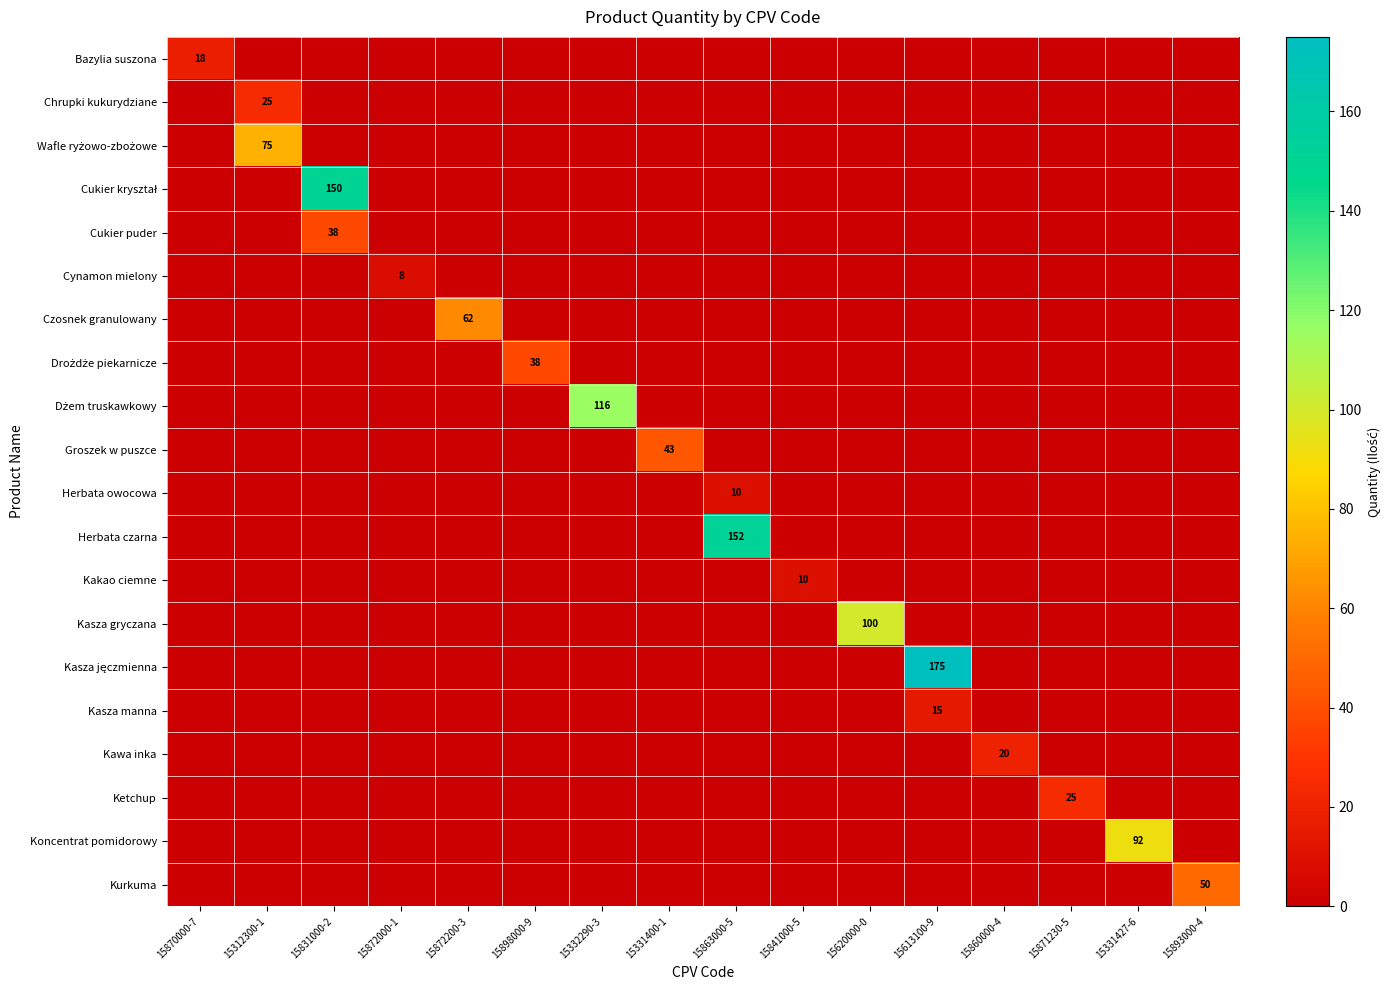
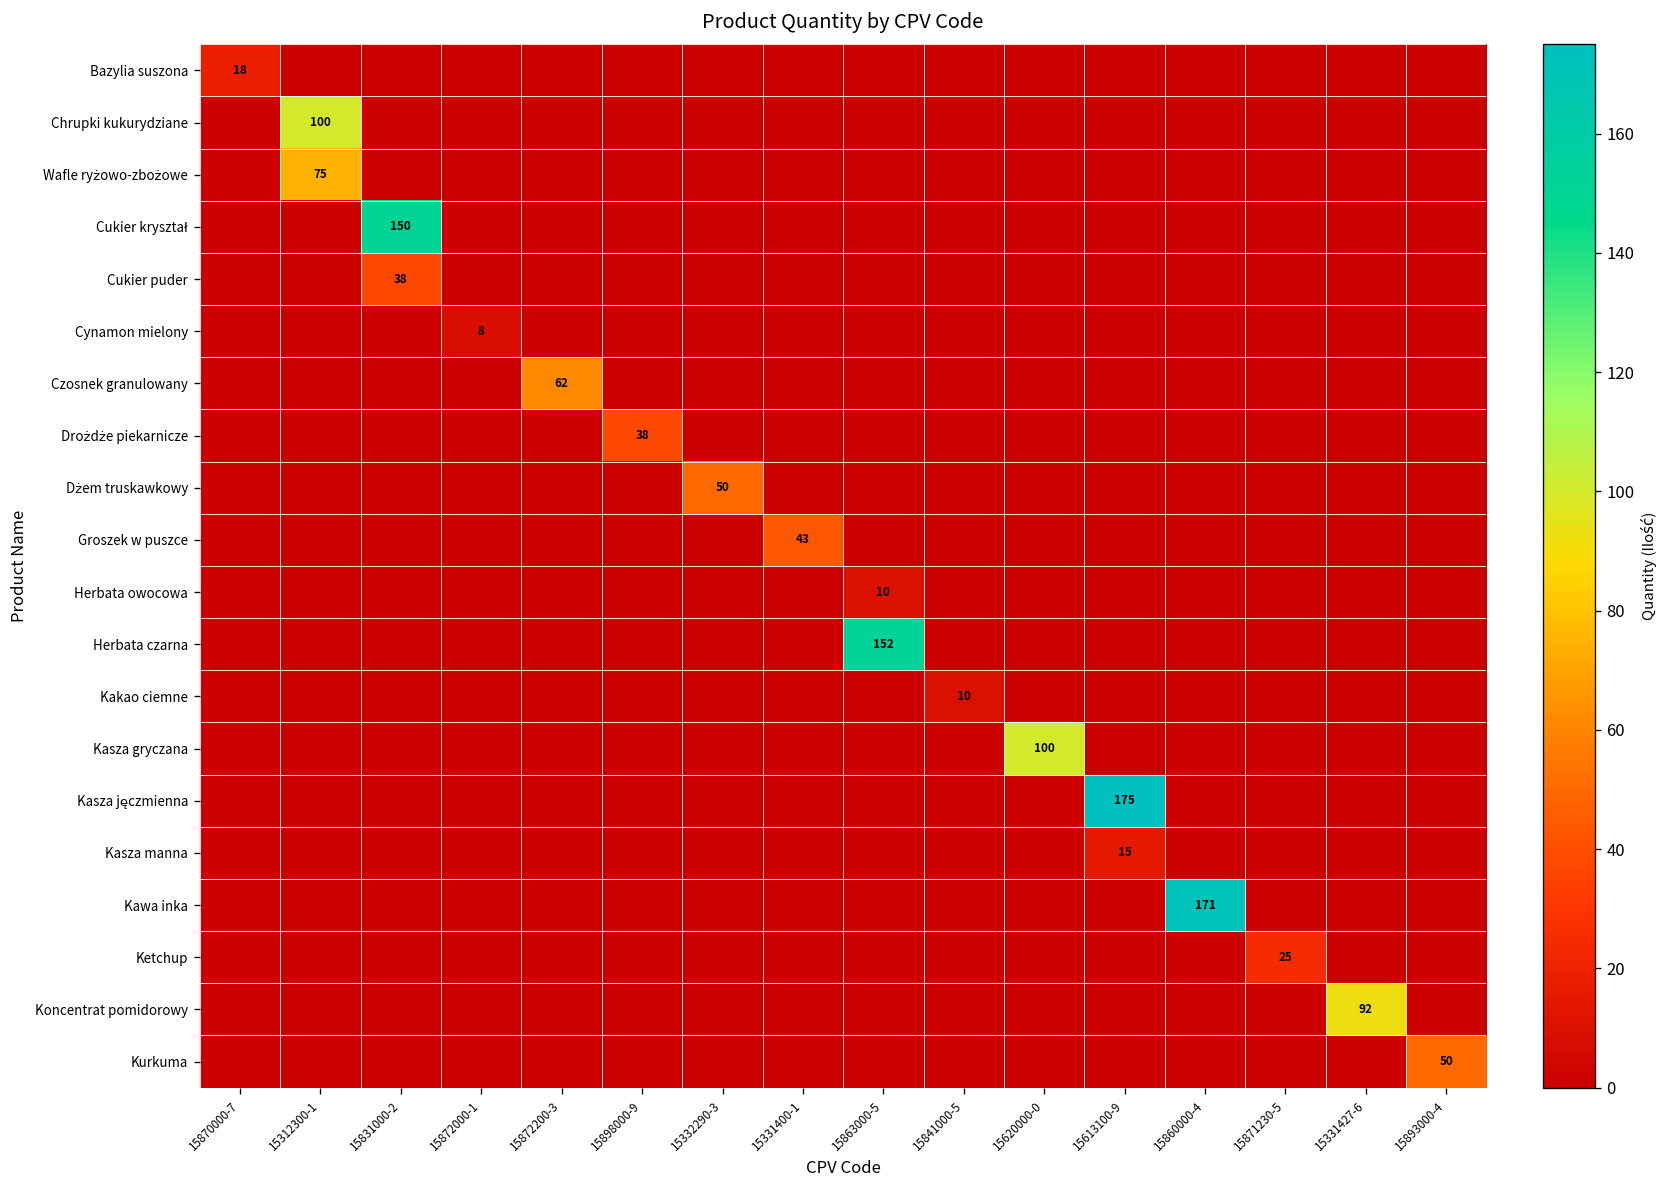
Chrupki kukurydziane, 15312300-1: 25 -> 100
Dżem truskawkowy, 15332290-3: 116 -> 50
Kawa inka, 15860000-4: 20 -> 171
